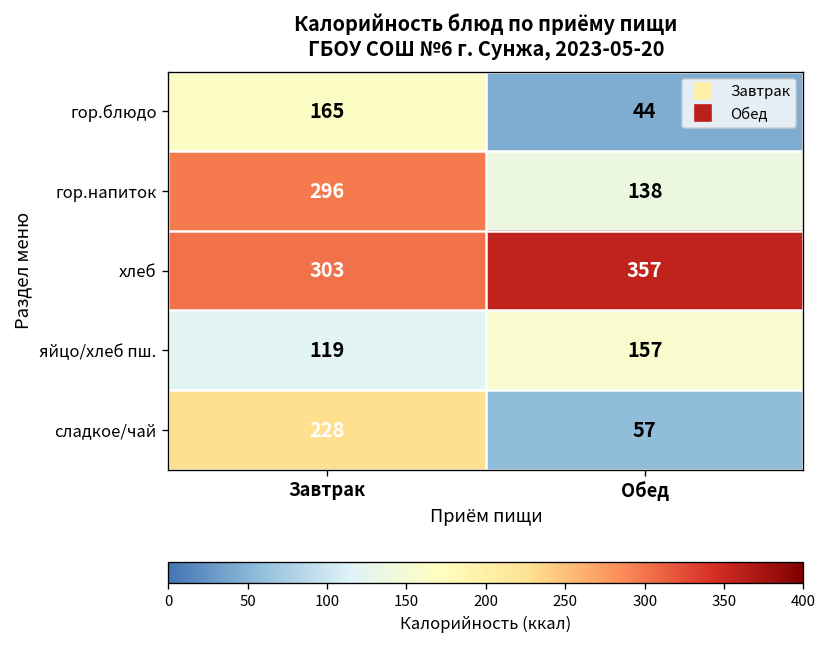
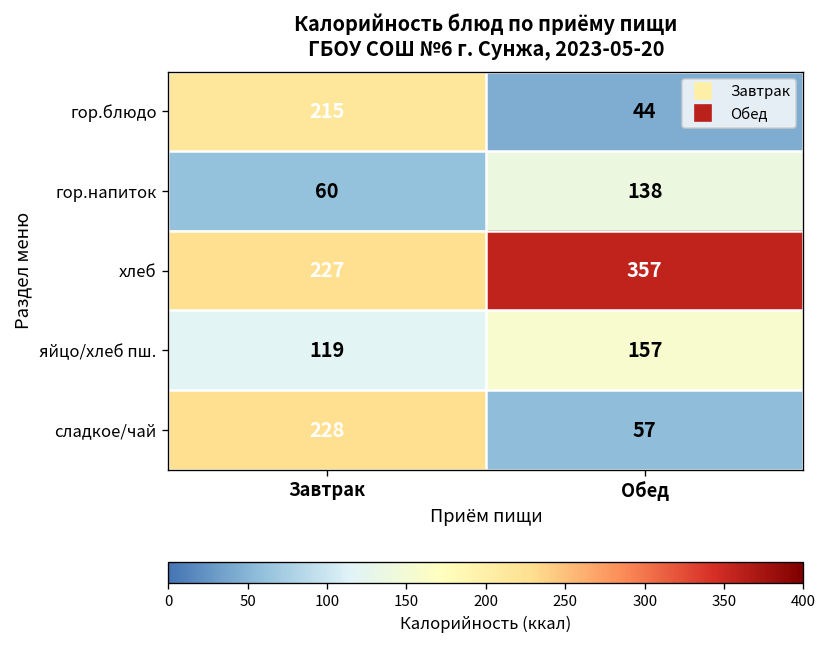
гор.блюдо, Завтрак: 165 -> 215
гор.напиток, Завтрак: 296 -> 60
хлеб, Завтрак: 303 -> 227
